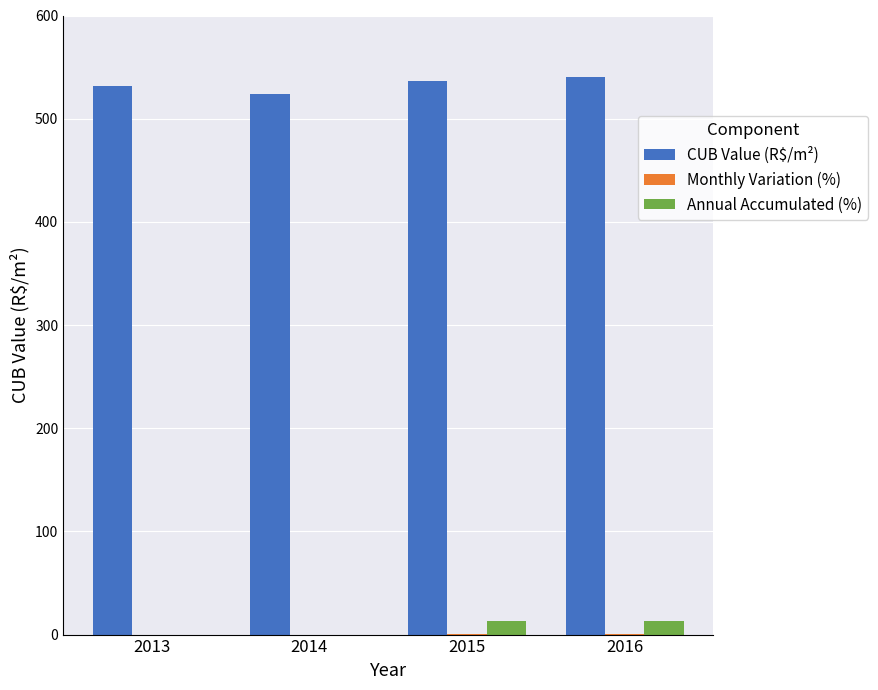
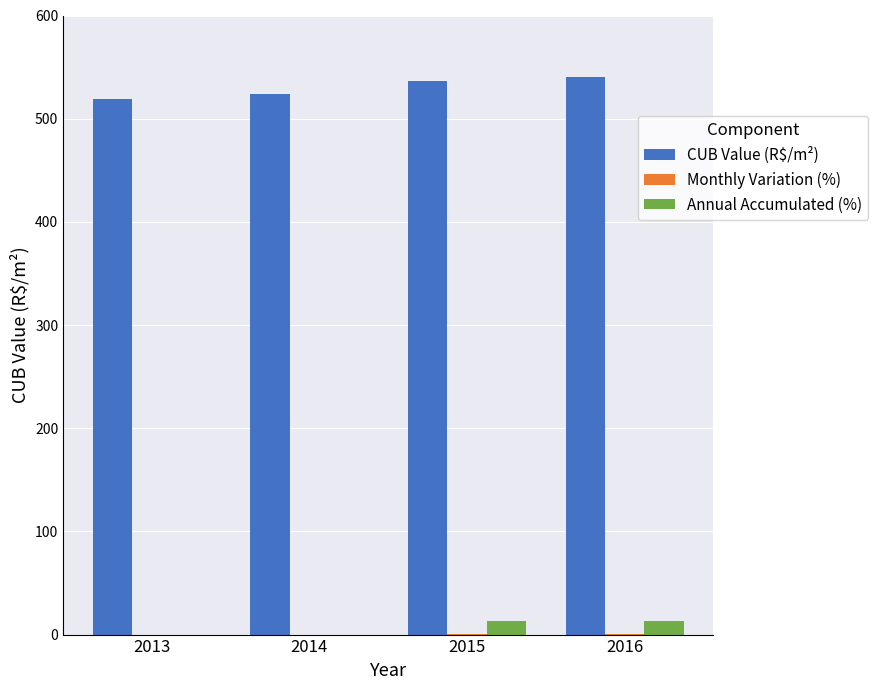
CUB Value (R$/m²), 2013: 532 -> 519
